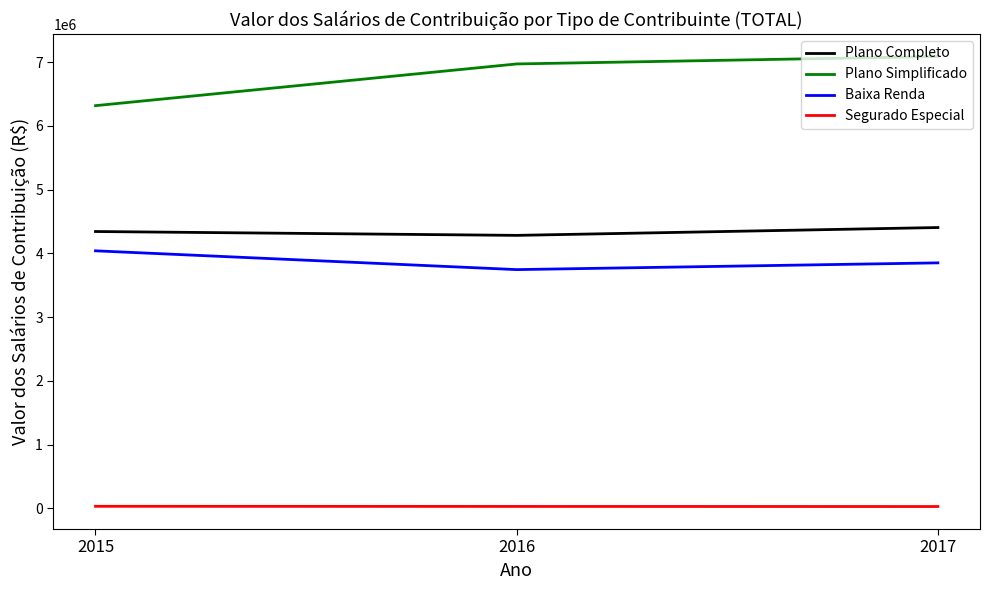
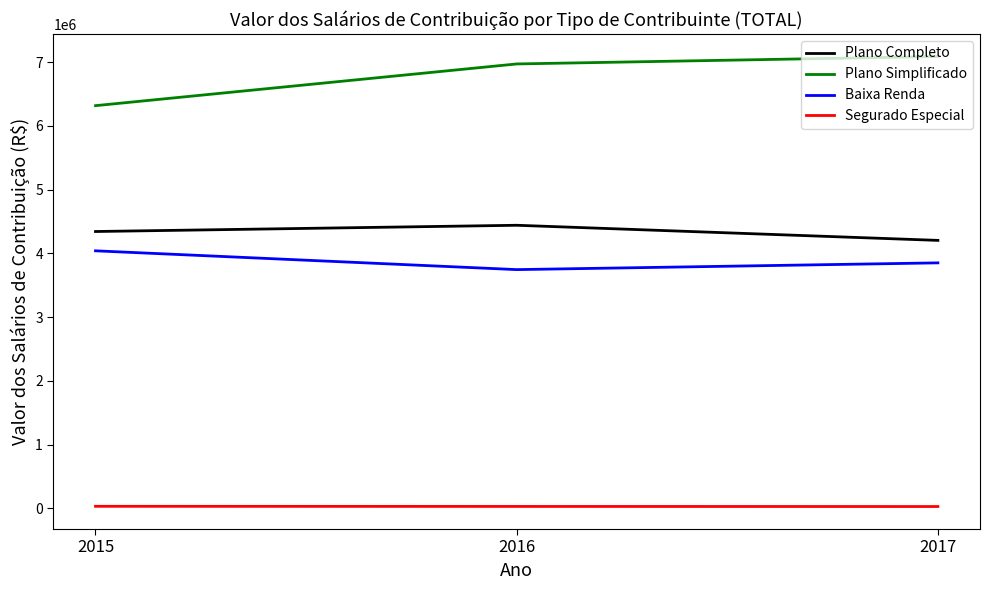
Plano Completo, 2016: 4300000 -> 4400000
Plano Completo, 2017: 4400000 -> 4200000
